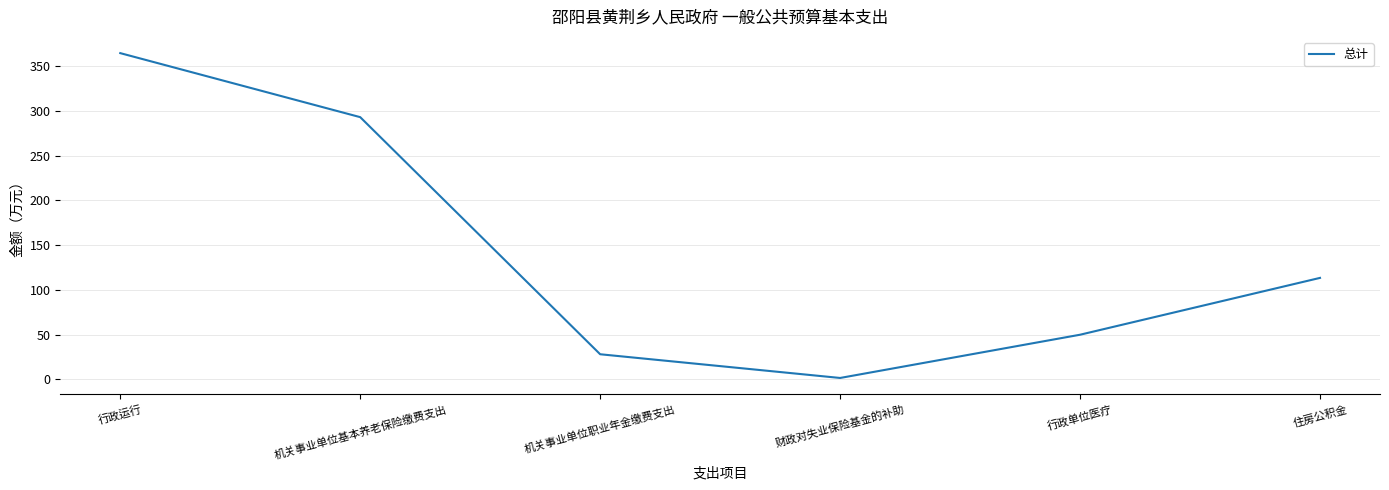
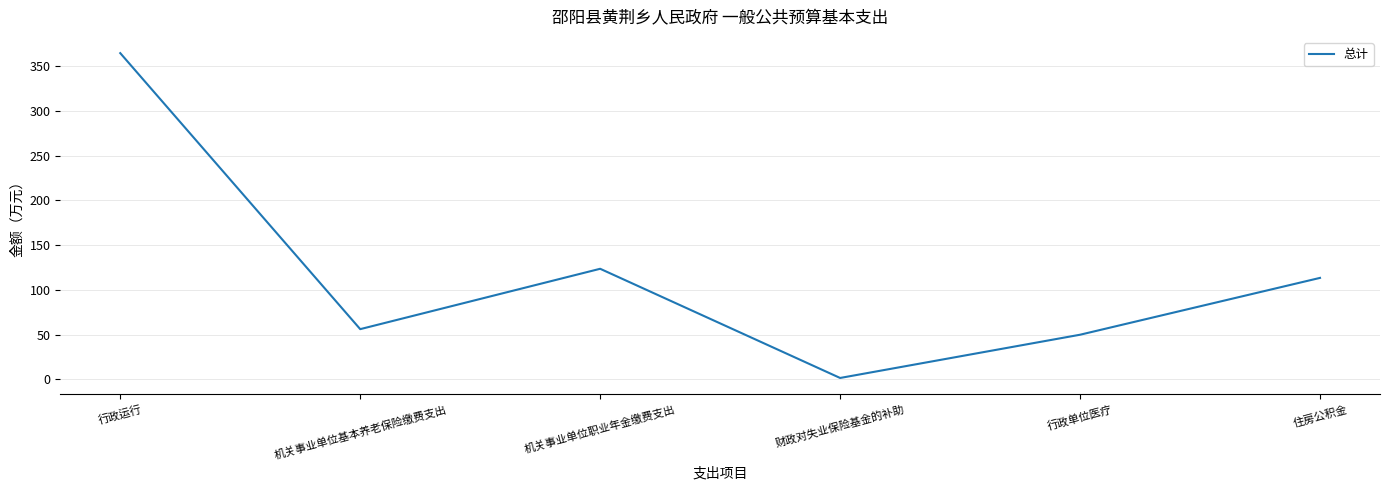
机关事业单位基本养老保险缴费支出: 290 -> 60
机关事业单位职业年金缴费支出: 30 -> 120
